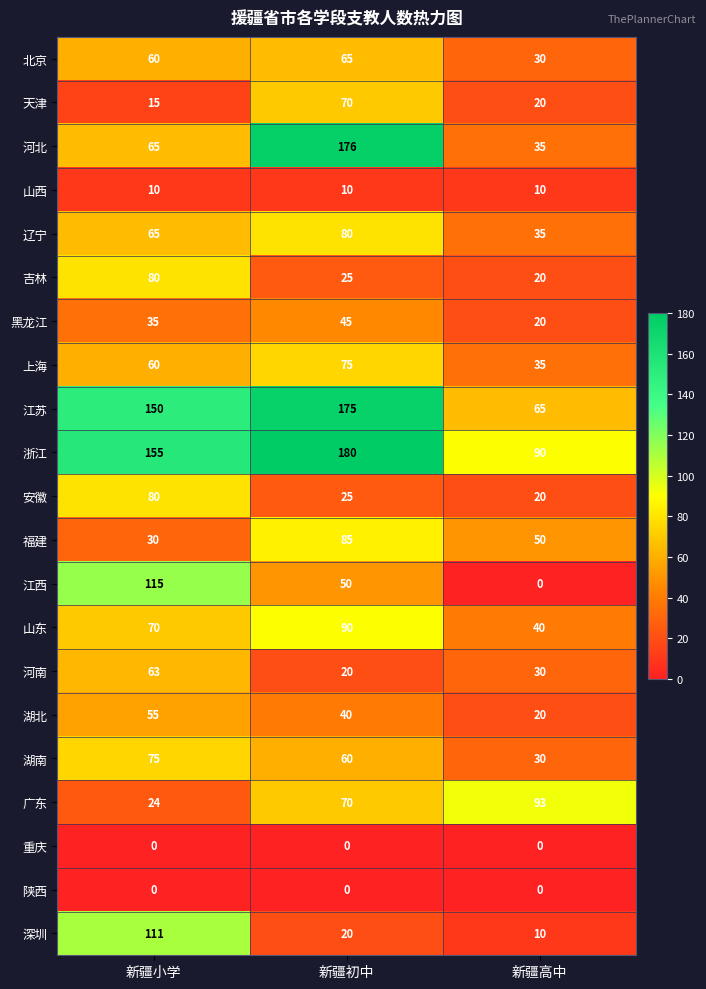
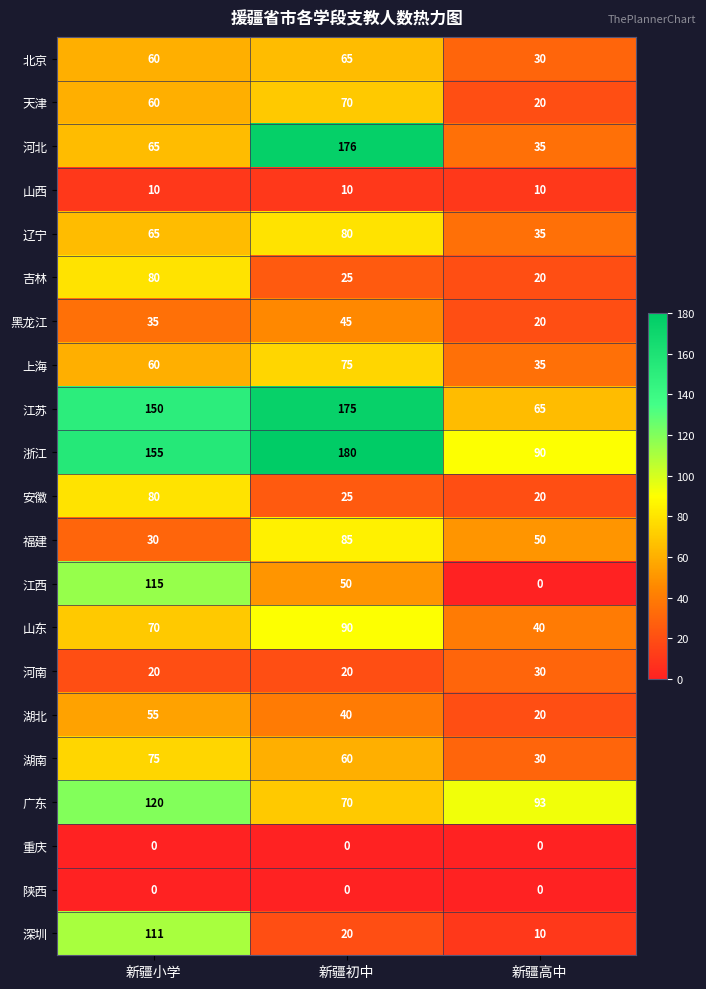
天津, 新疆小学: 15 -> 60
河南, 新疆小学: 63 -> 20
广东, 新疆小学: 24 -> 120
